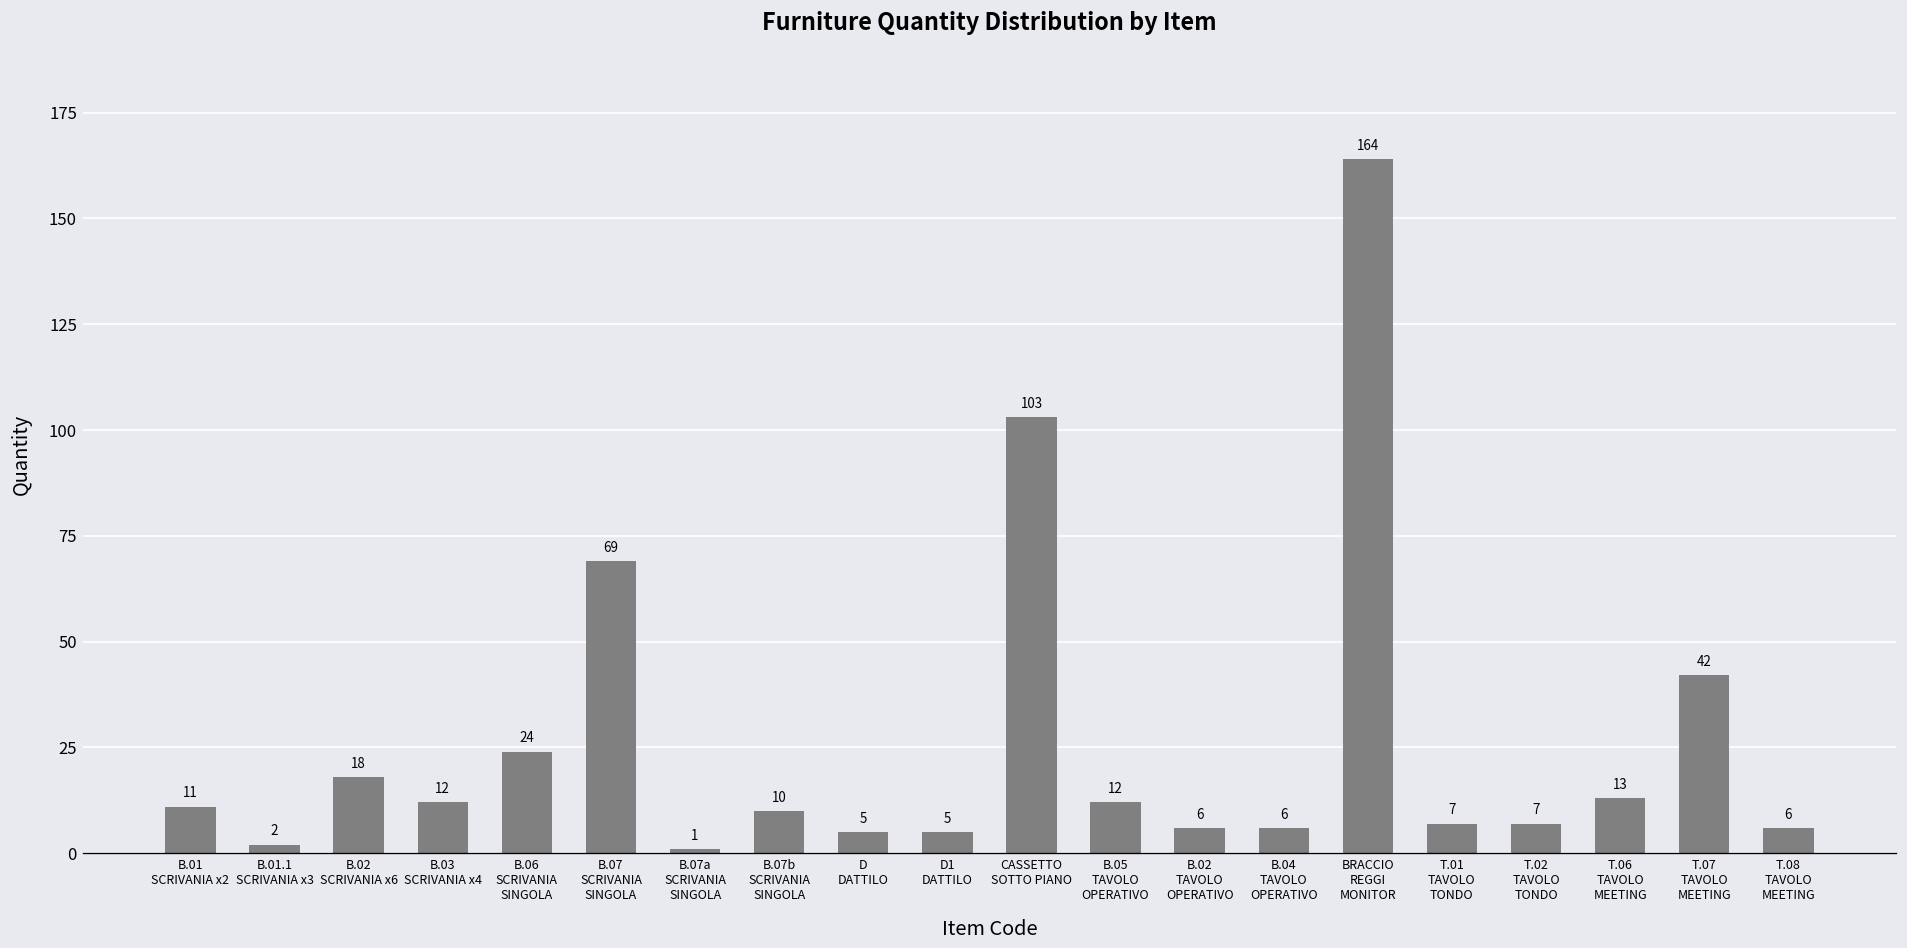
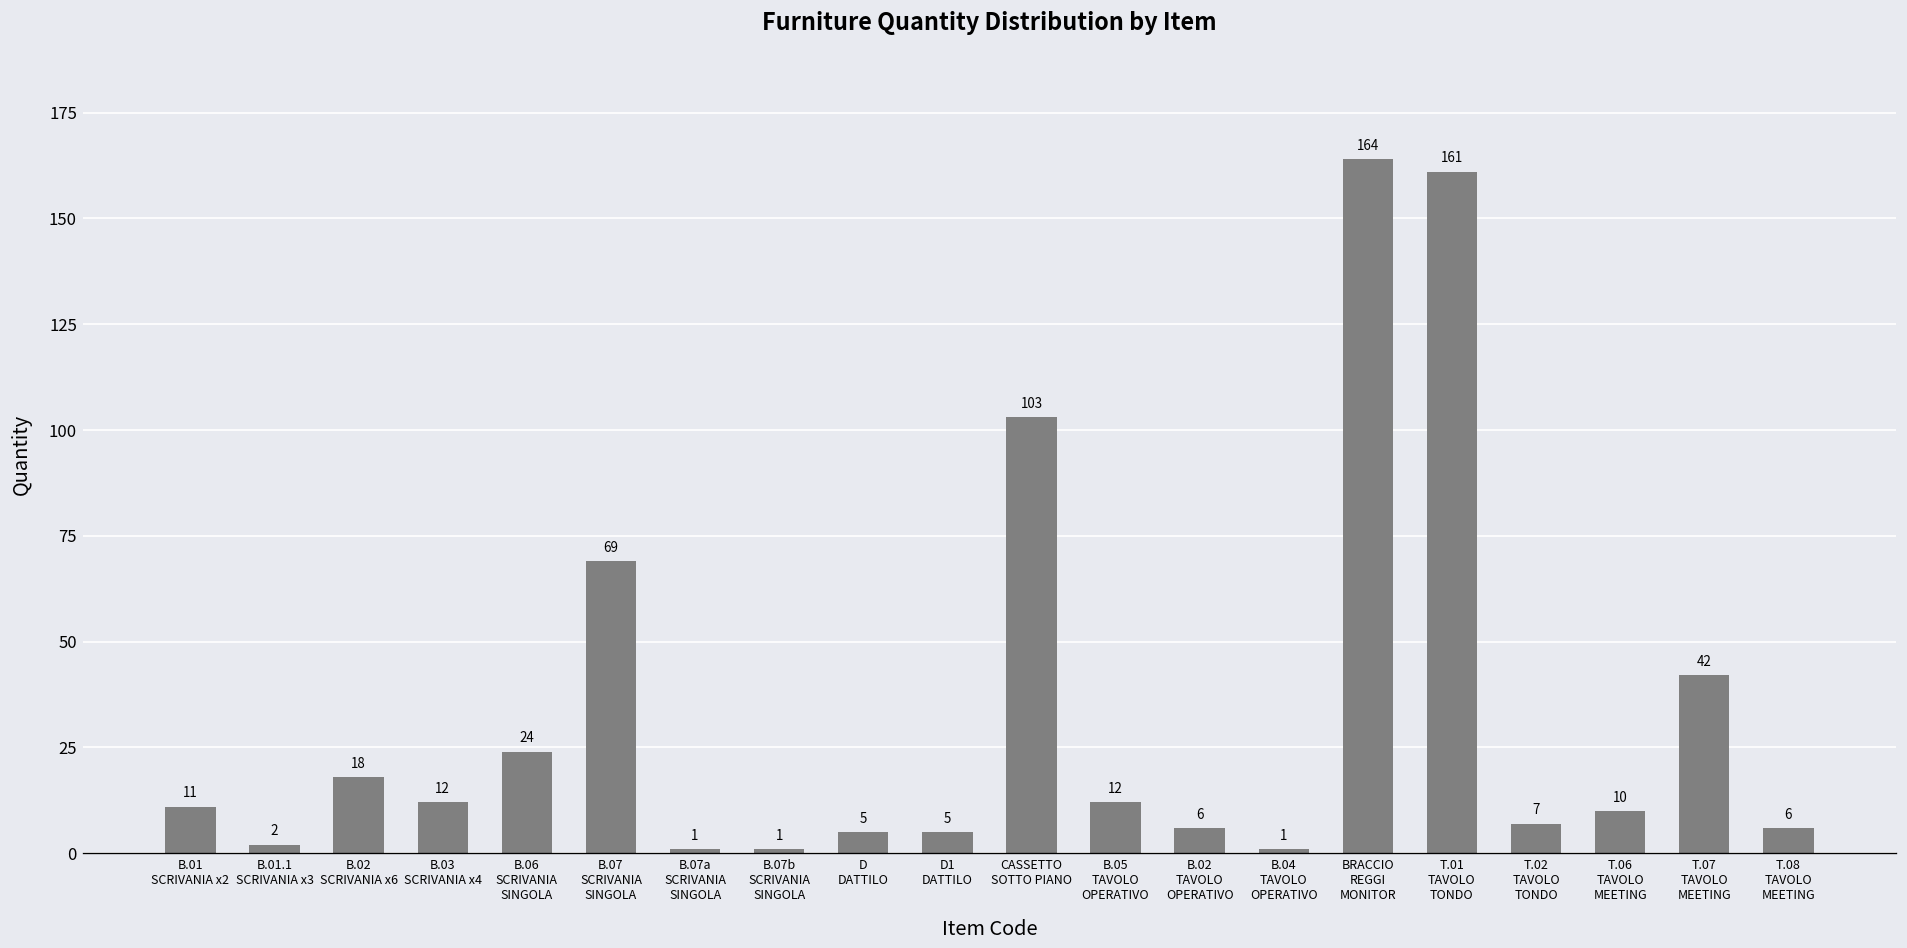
B.07b SCRIVANIA SINGOLA: 10 -> 1
B.04 TAVOLO OPERATIVO: 6 -> 1
T.01 TAVOLO TONDO: 7 -> 161
T.06 TAVOLO MEETING: 13 -> 10
